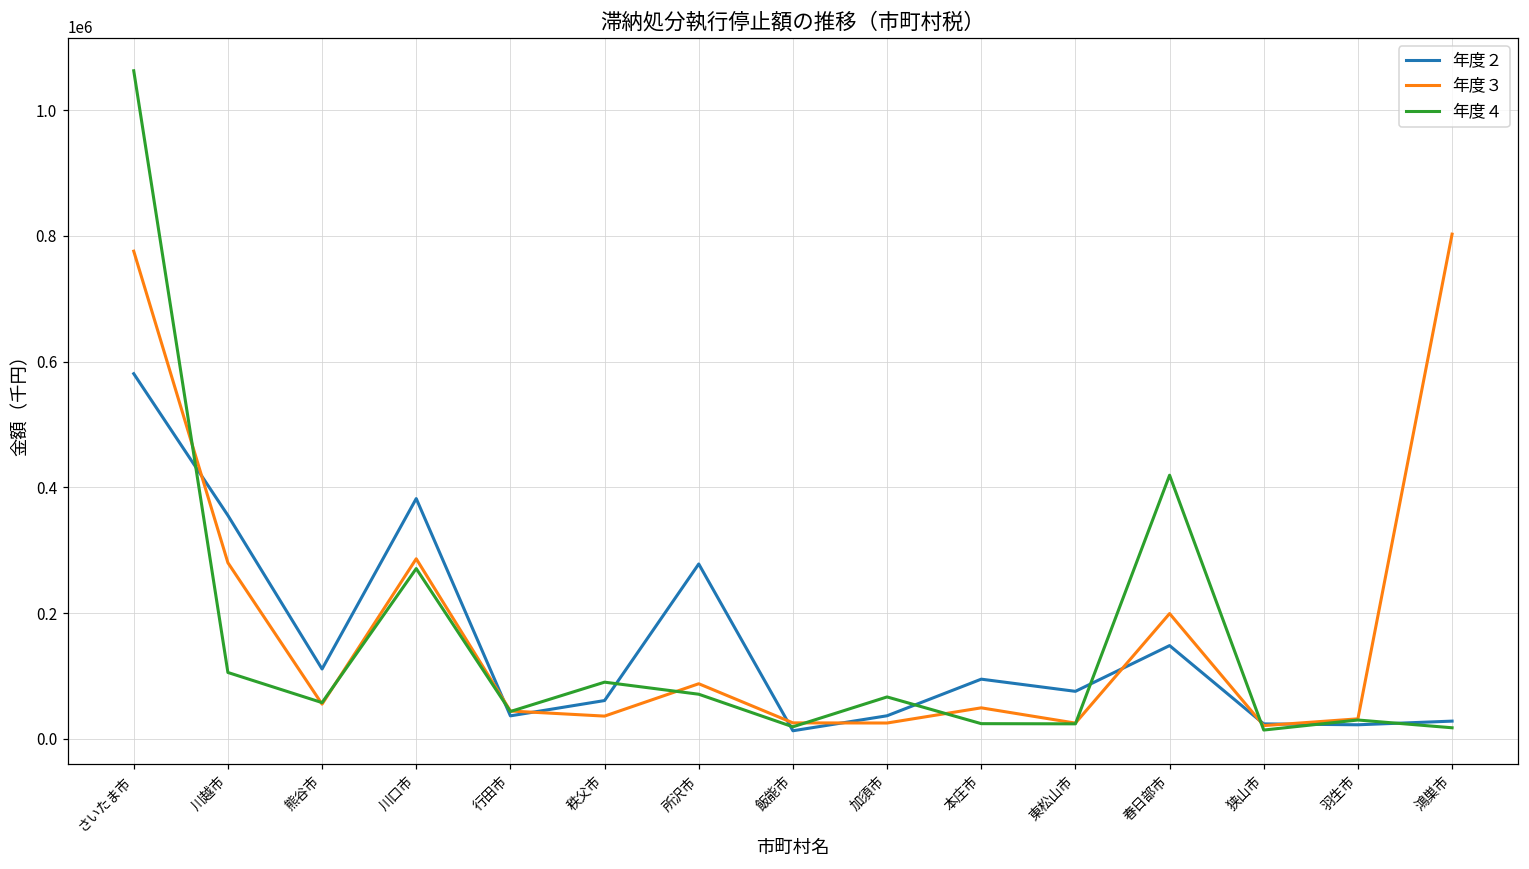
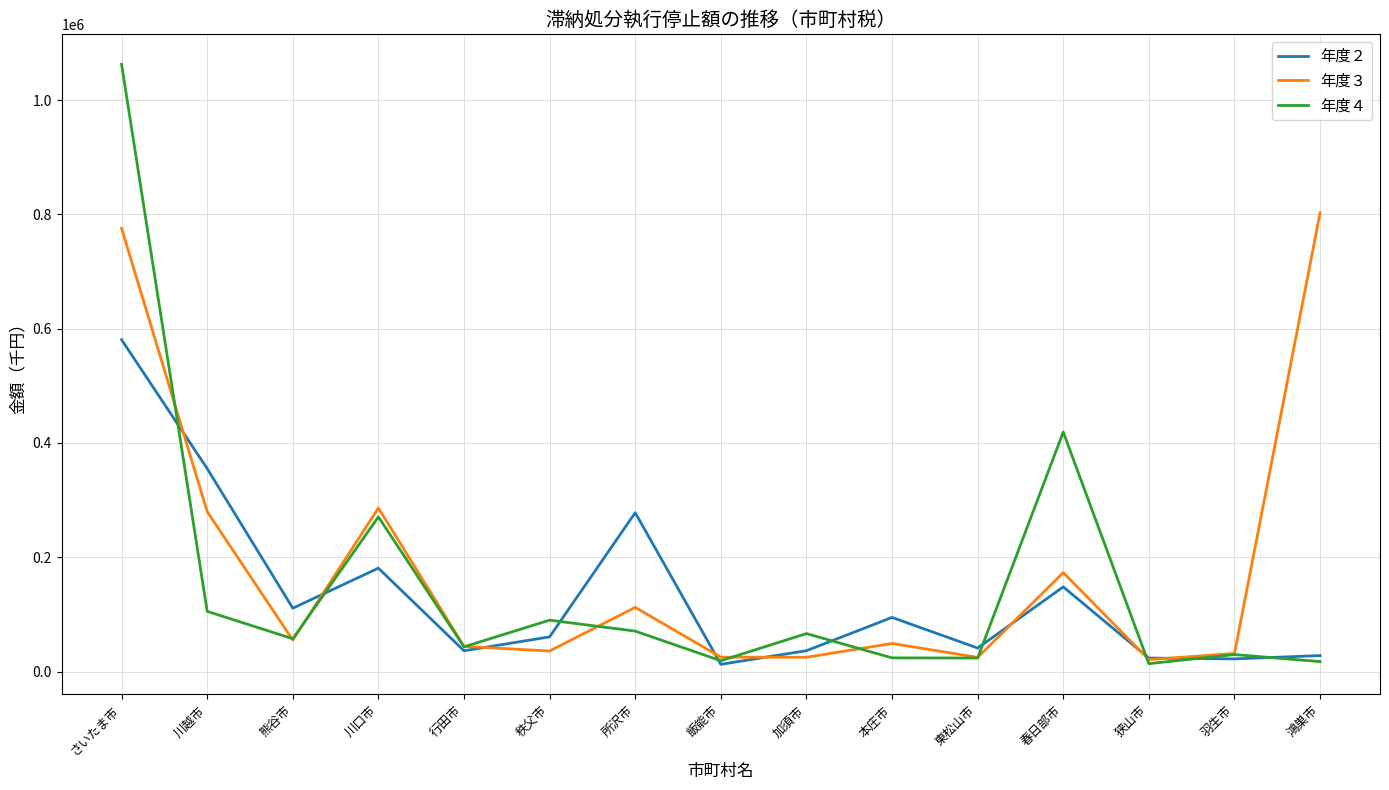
年度２, 川口市: 380000 -> 180000
年度３, 所沢市: 90000 -> 110000
年度２, 東松山市: 80000 -> 40000
年度３, 春日部市: 200000 -> 170000
